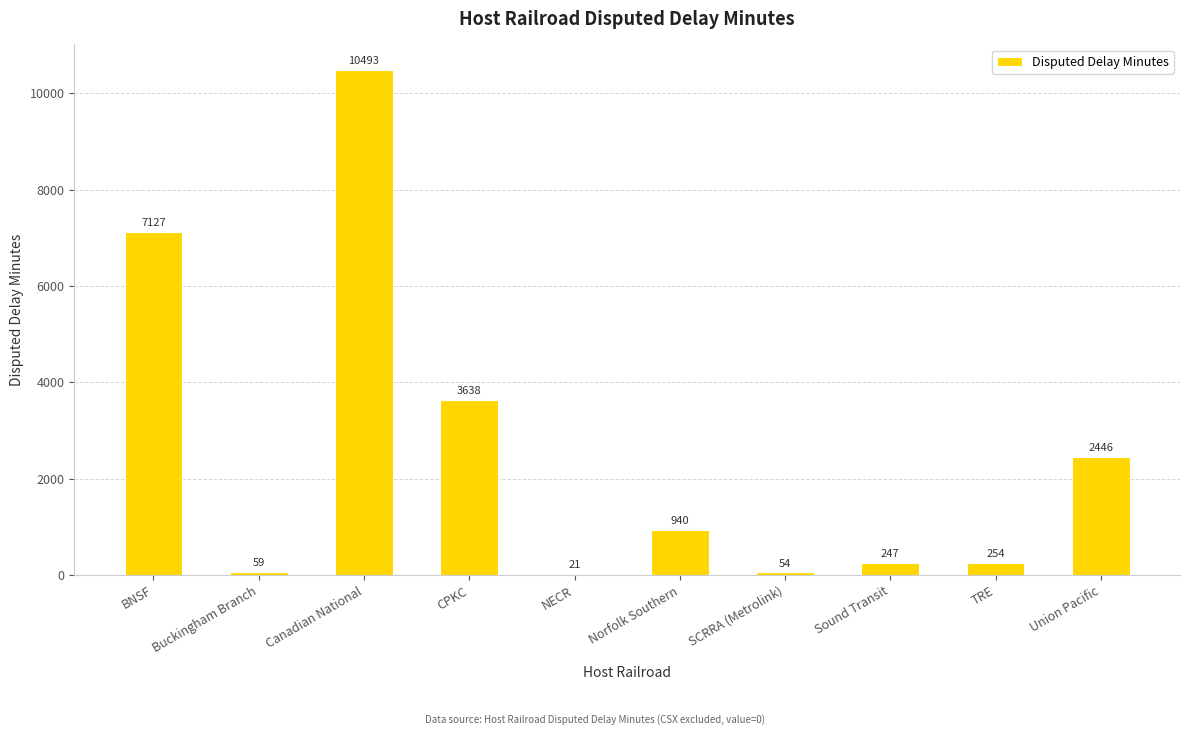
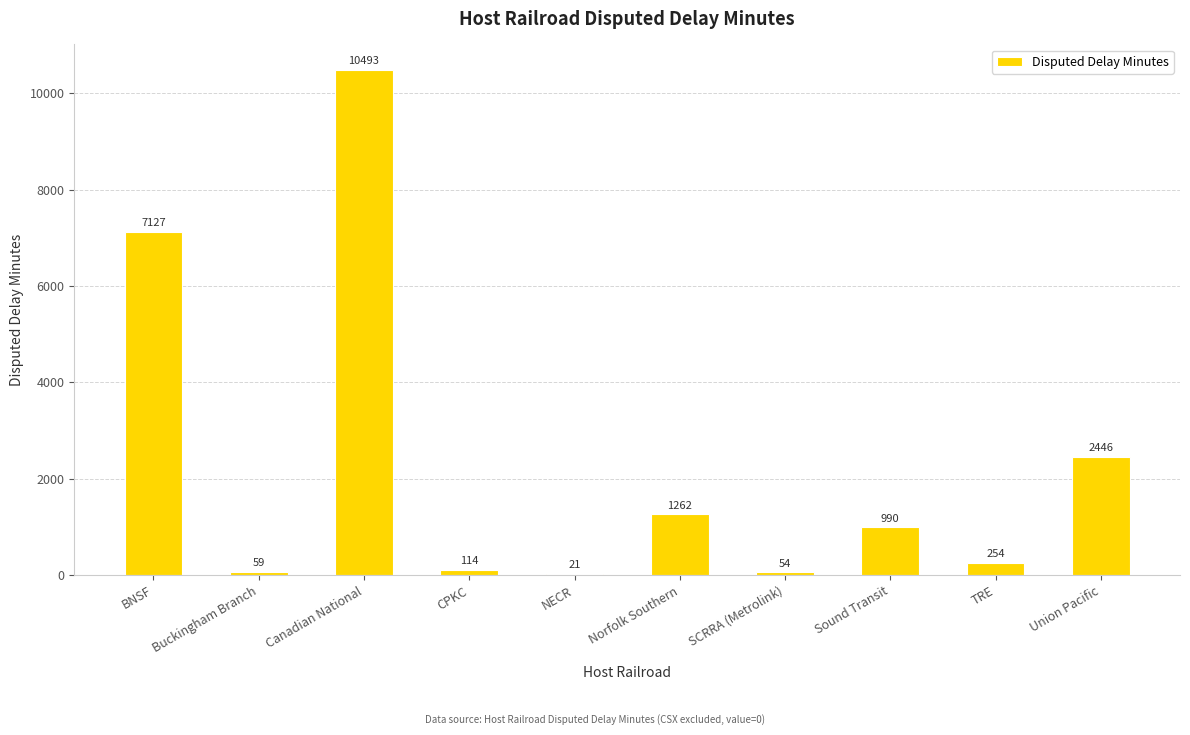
CPKC: 3638 -> 114
Norfolk Southern: 940 -> 1262
Sound Transit: 247 -> 990
